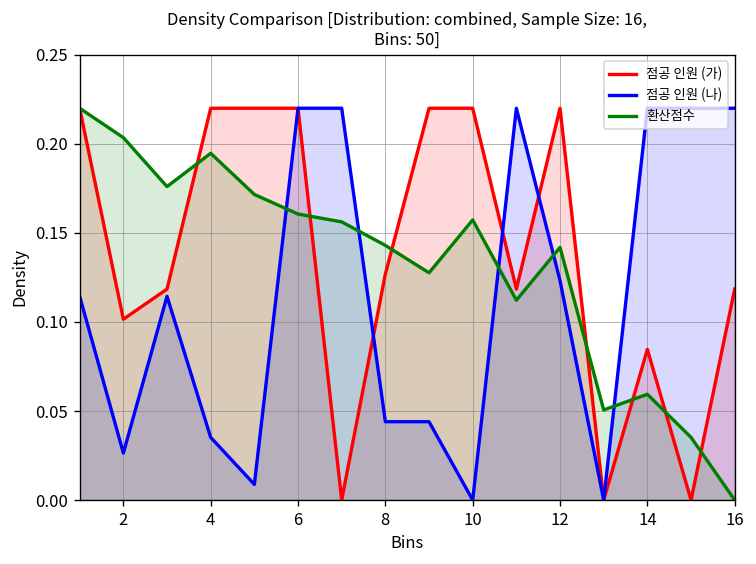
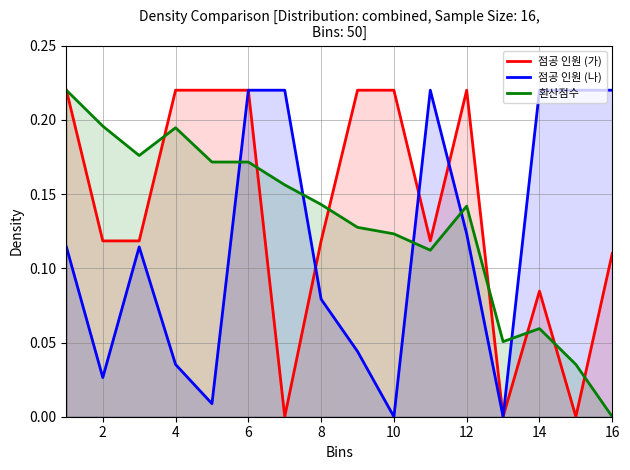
점공 인원 (가), 2: 0.102 -> 0.118
환산점수, 2: 0.204 -> 0.196
환산점수, 6: 0.161 -> 0.172
점공 인원 (가), 8: 0.127 -> 0.118
점공 인원 (나), 8: 0.044 -> 0.079
환산점수, 10: 0.157 -> 0.123
점공 인원 (가), 16: 0.118 -> 0.110
